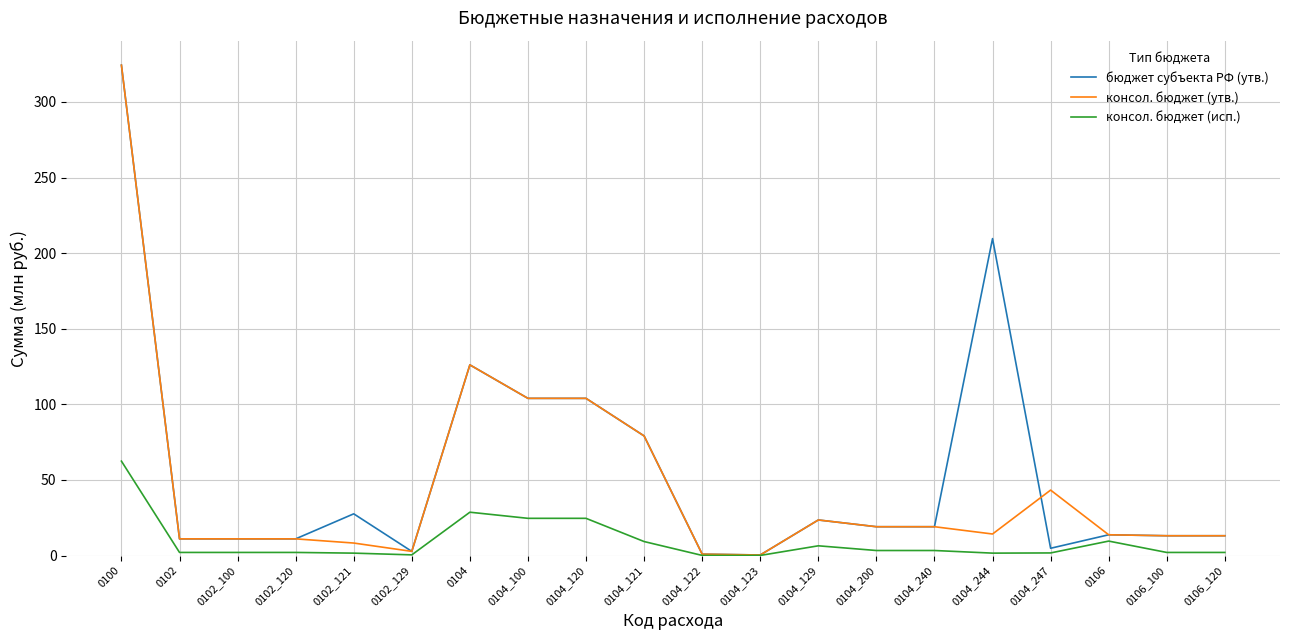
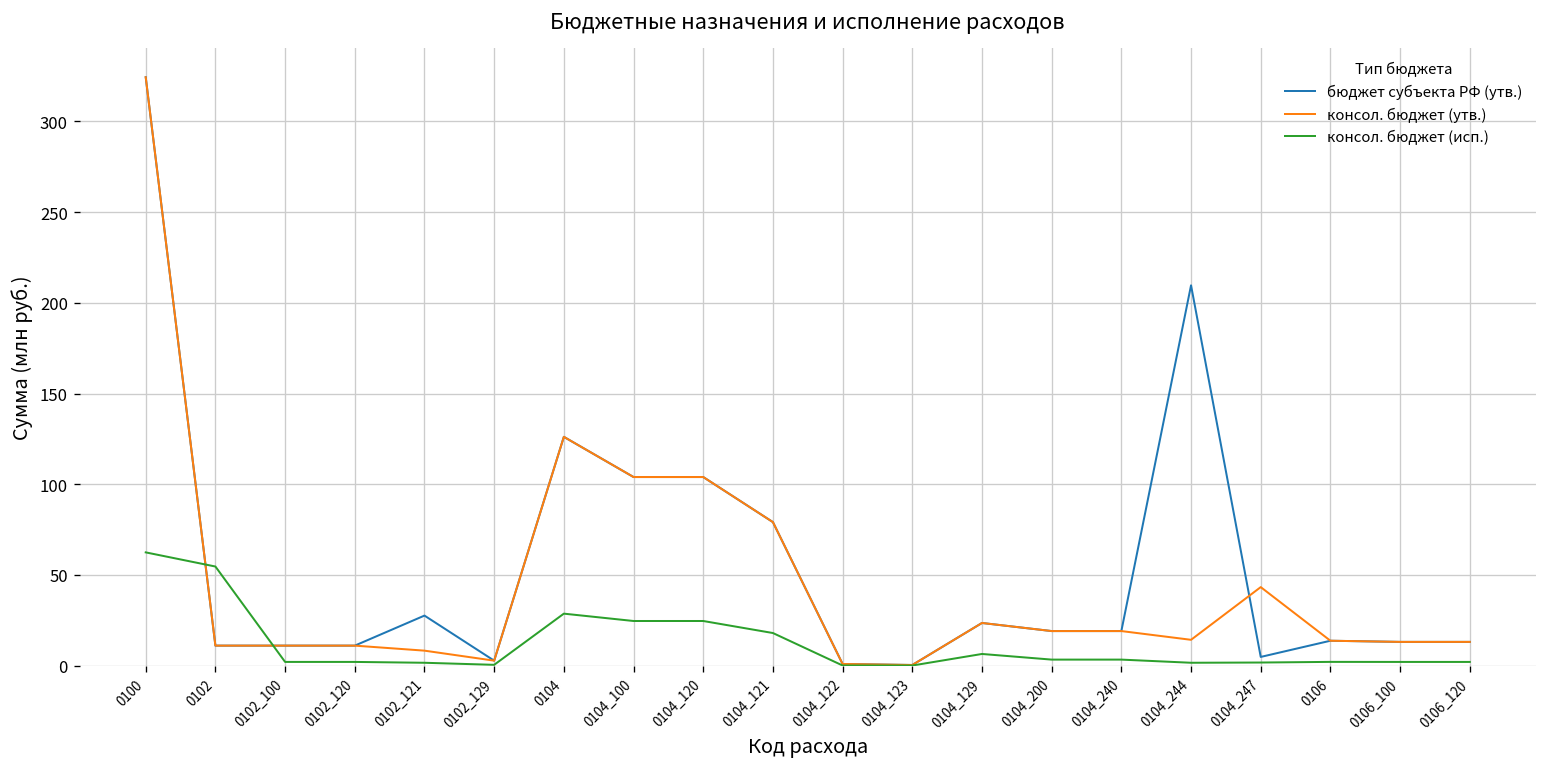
консол. бюджет (исп.), 0102: 2 -> 55
консол. бюджет (исп.), 0104_121: 9 -> 18
консол. бюджет (исп.), 0106: 10 -> 2
